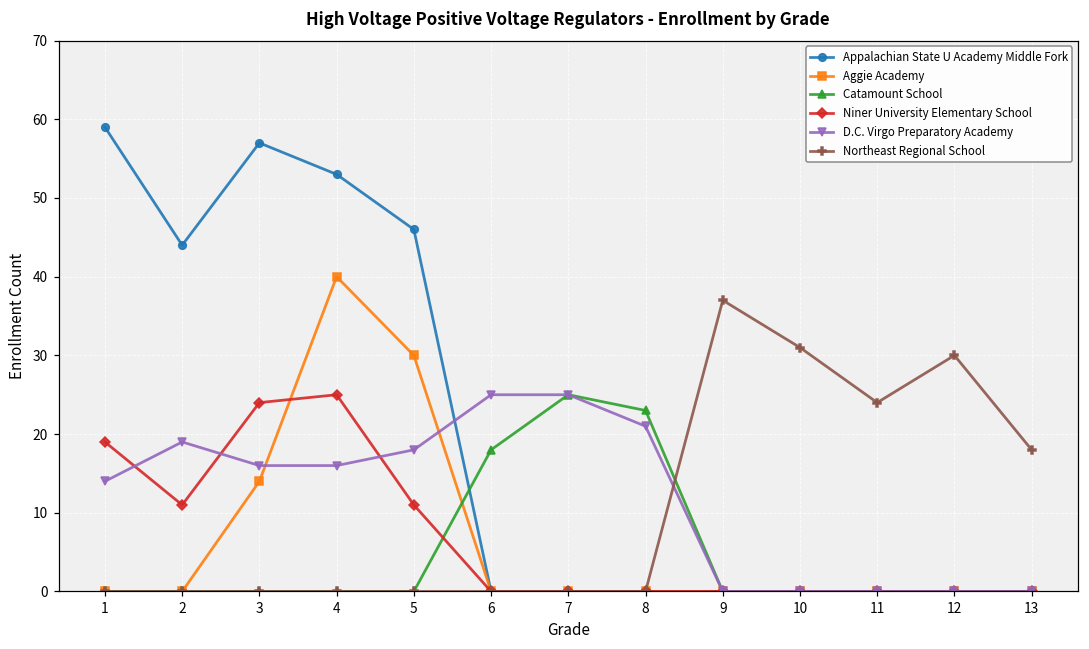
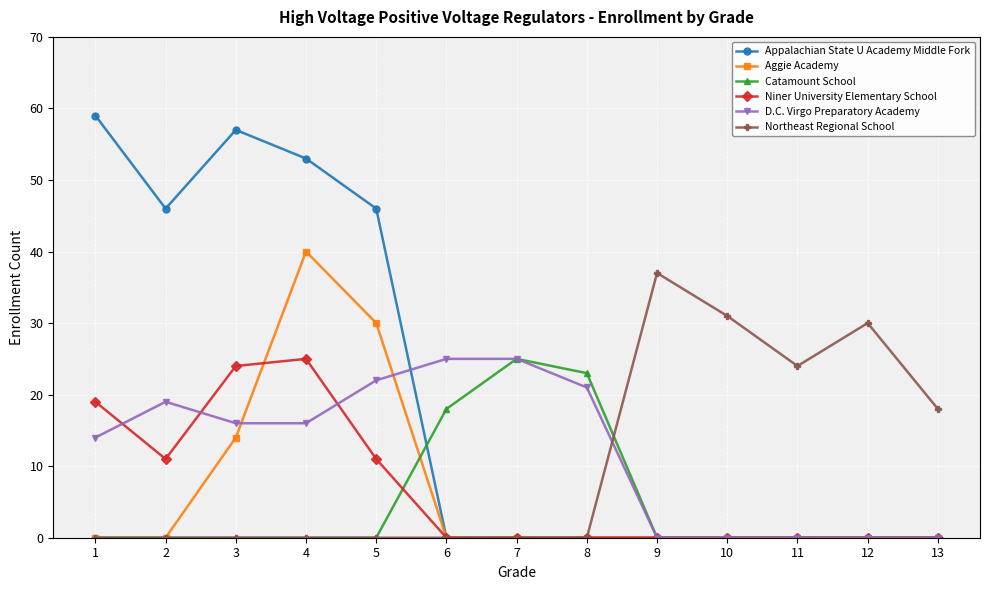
Appalachian State U Academy Middle Fork, 2: 44 -> 46
D.C. Virgo Preparatory Academy, 5: 18 -> 22
